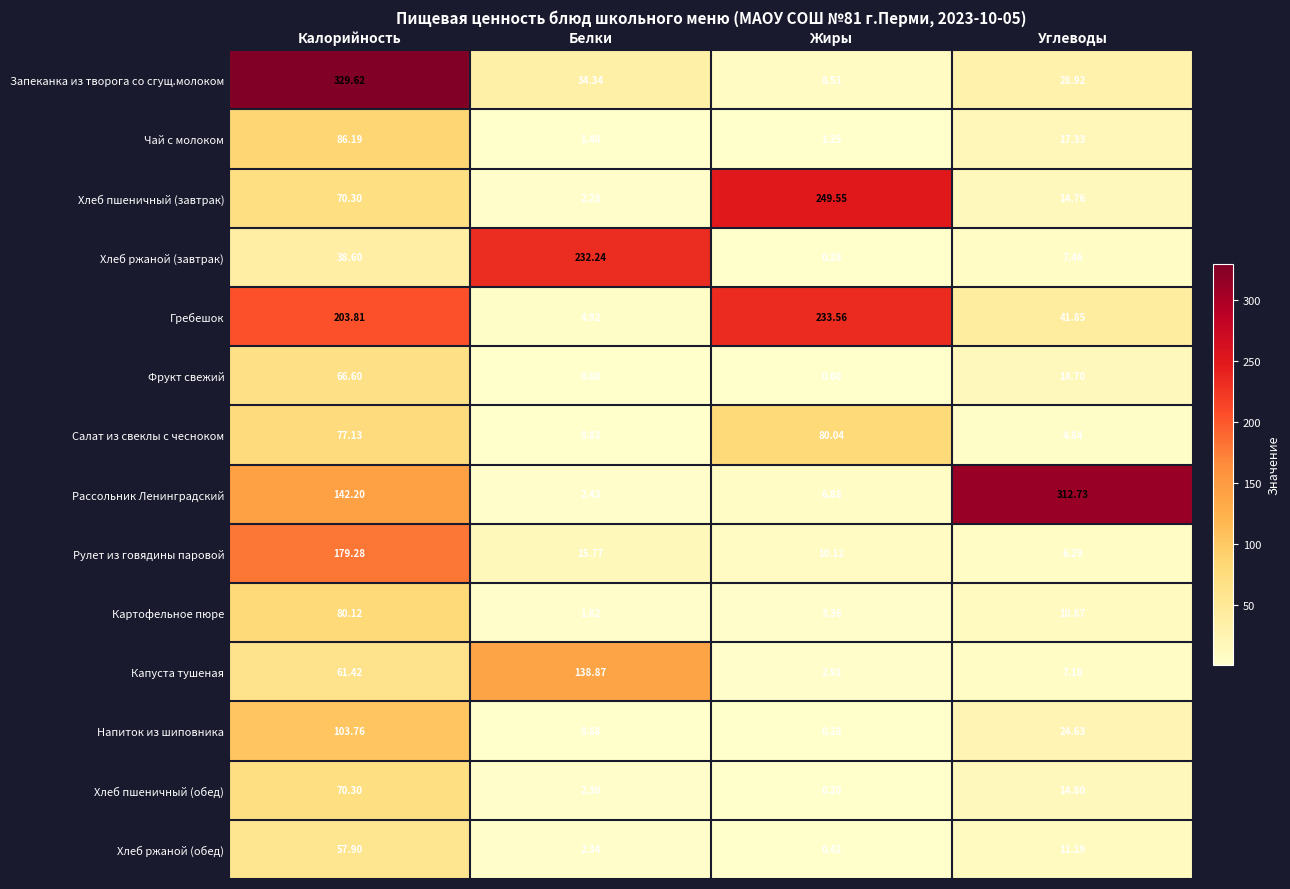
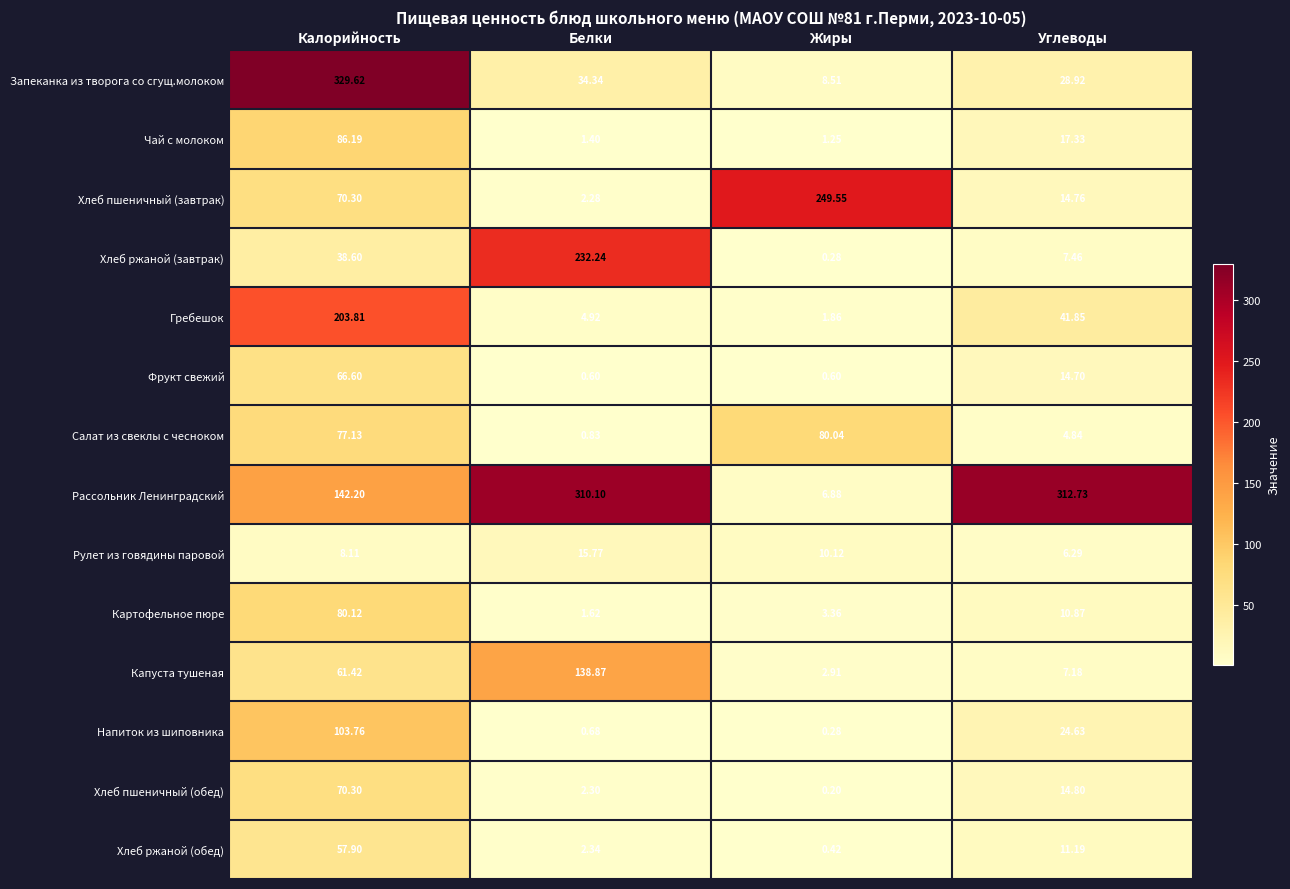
Гребешок, Жиры: 233.56 -> 1.86
Рассольник Ленинградский, Белки: 2.43 -> 310.10
Рулет из говядины паровой, Калорийность: 179.28 -> 8.11
